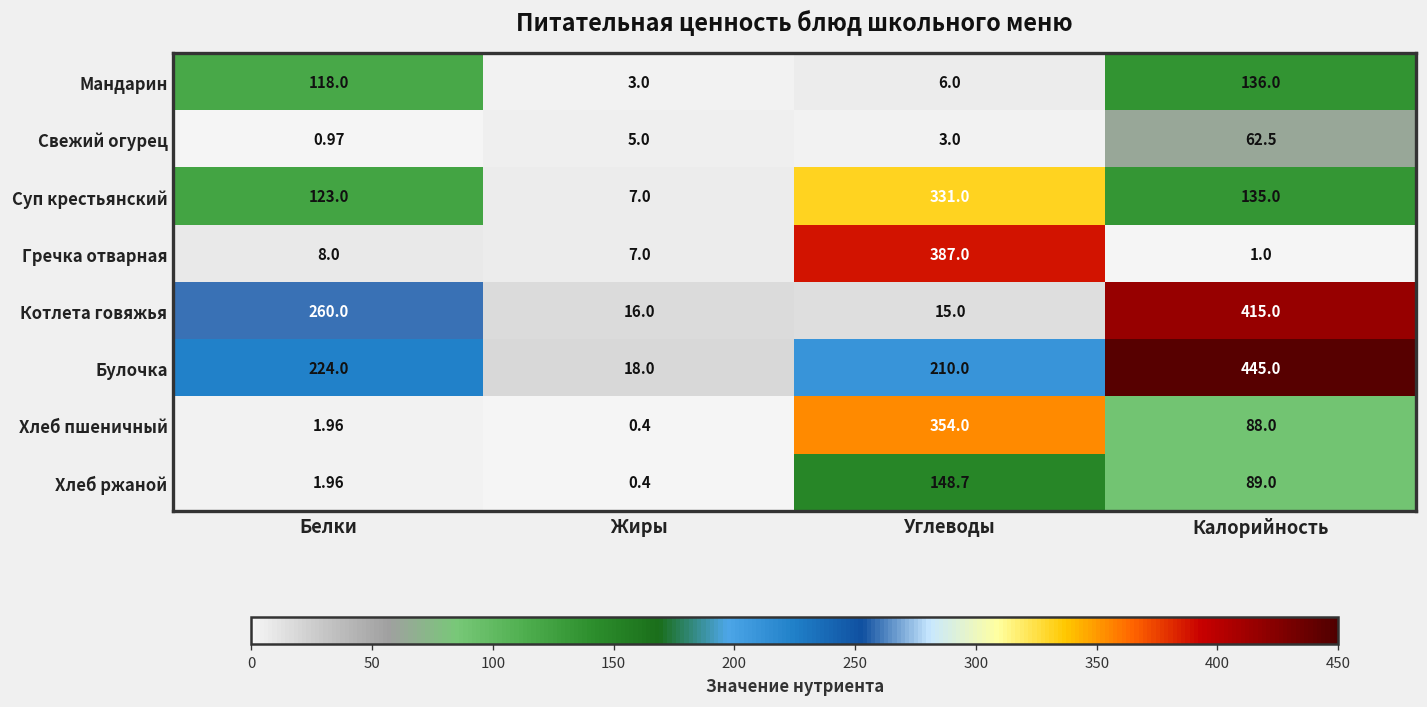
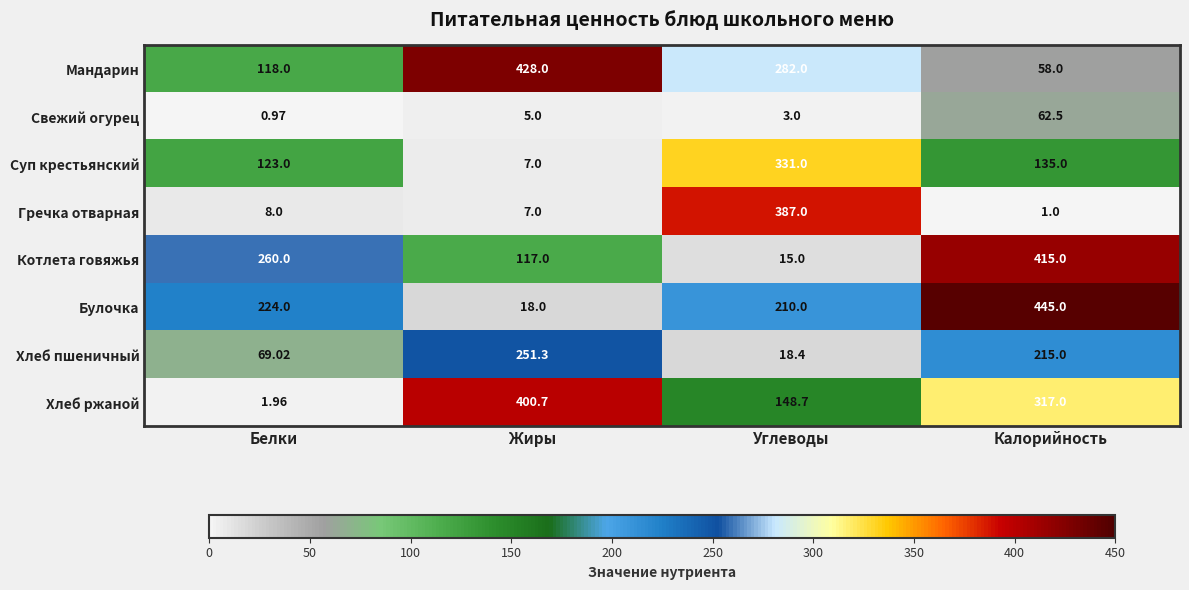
Мандарин, Жиры: 3.0 -> 428.0
Мандарин, Углеводы: 6.0 -> 282.0
Мандарин, Калорийность: 136.0 -> 58.0
Котлета говяжья, Жиры: 16.0 -> 117.0
Хлеб пшеничный, Белки: 1.96 -> 69.02
Хлеб пшеничный, Жиры: 0.4 -> 251.3
Хлеб пшеничный, Углеводы: 354.0 -> 18.4
Хлеб пшеничный, Калорийность: 88.0 -> 215.0
Хлеб ржаной, Жиры: 0.4 -> 400.7
Хлеб ржаной, Калорийность: 89.0 -> 317.0
